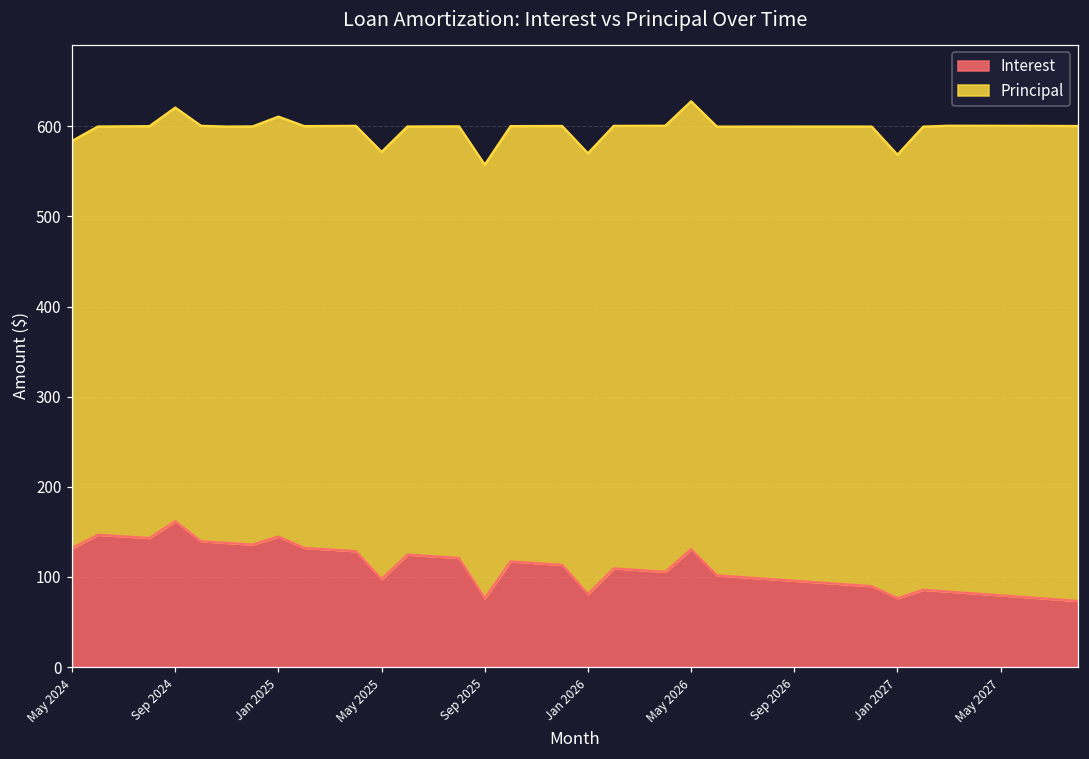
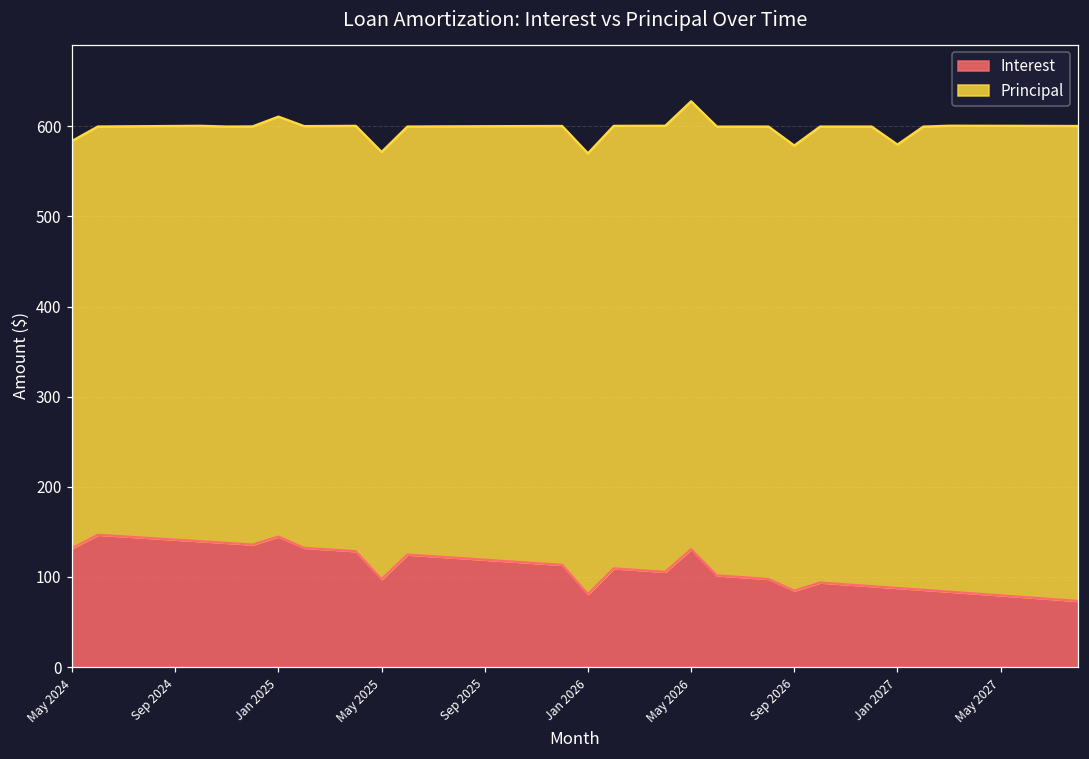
Interest, Sep 2024: 160 -> 140
Interest, Sep 2025: 80 -> 120
Interest, Sep 2026: 100 -> 80
Principal, Sep 2026: 500 -> 490
Interest, Jan 2027: 80 -> 90
